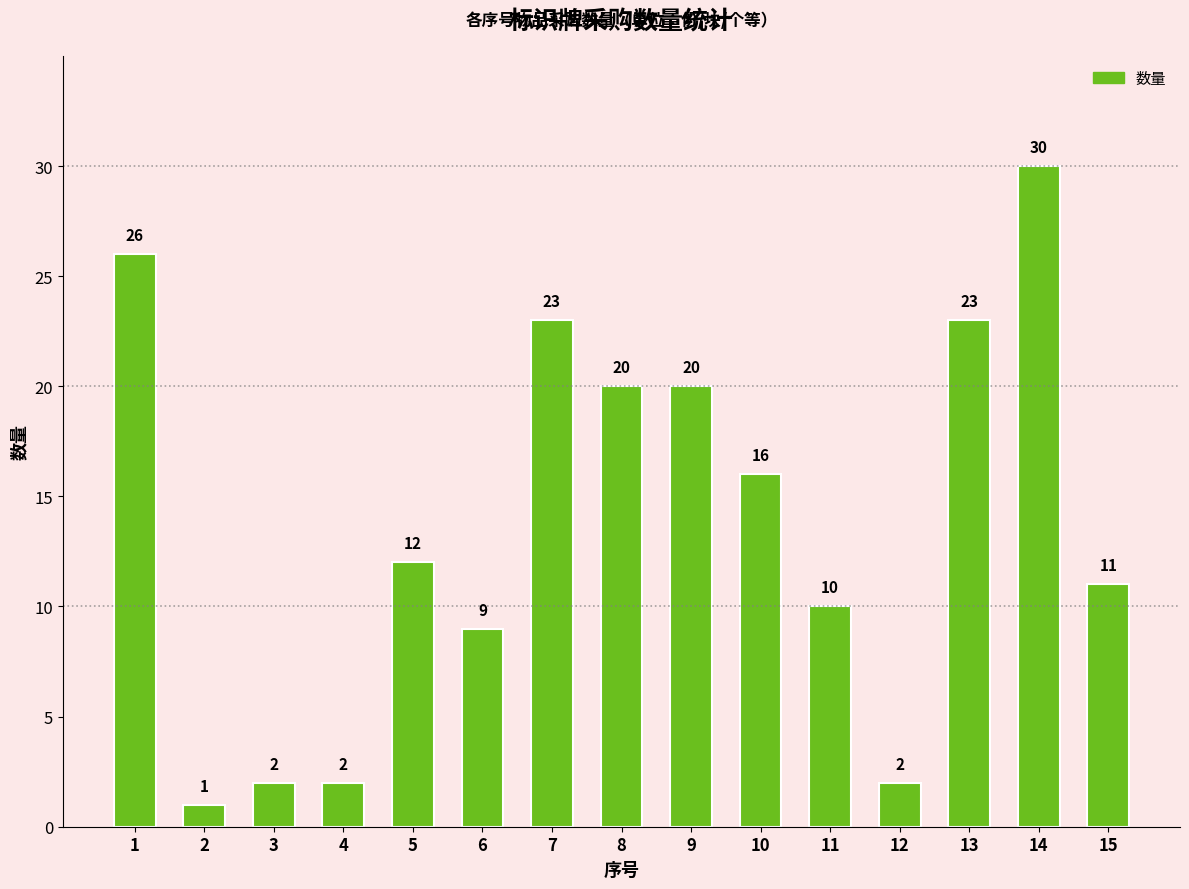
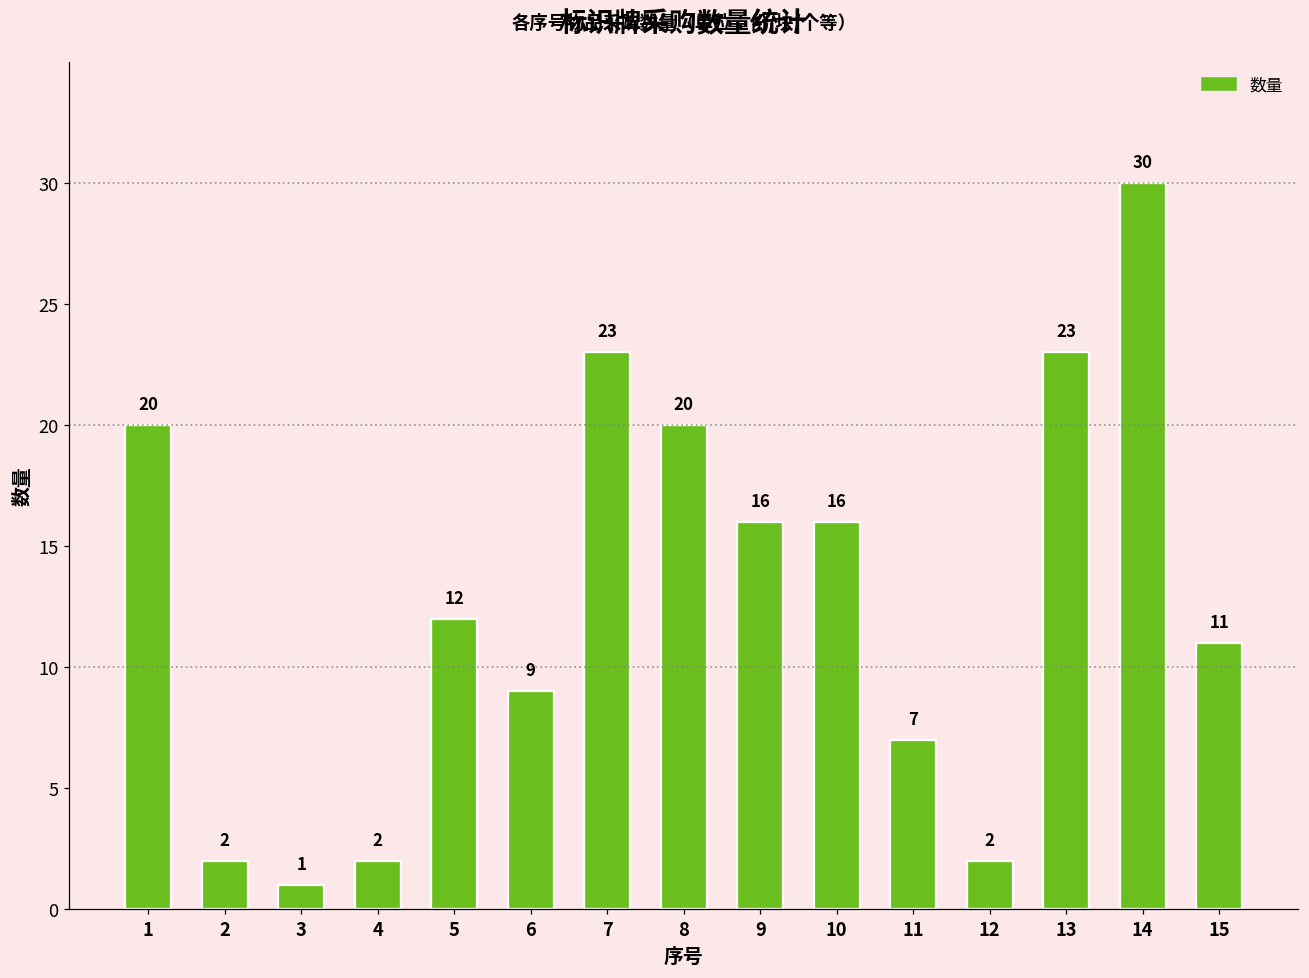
1: 26 -> 20
2: 1 -> 2
3: 2 -> 1
9: 20 -> 16
11: 10 -> 7
